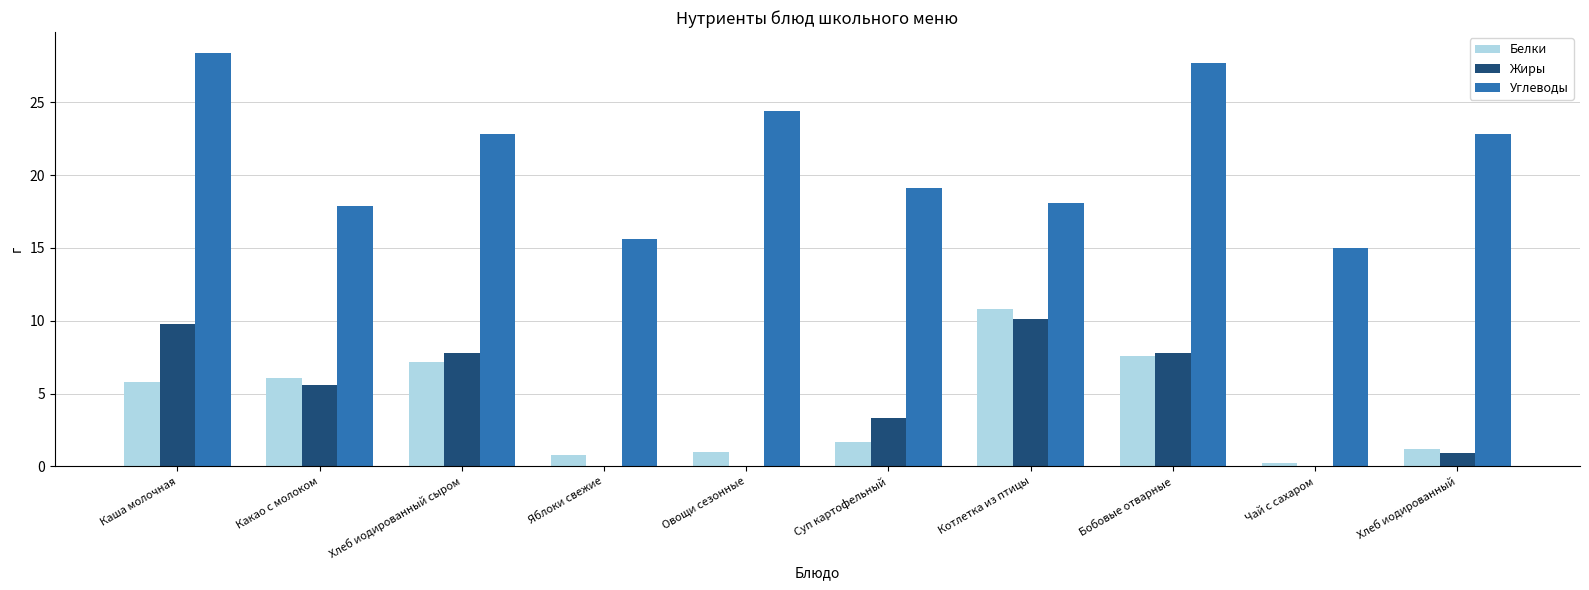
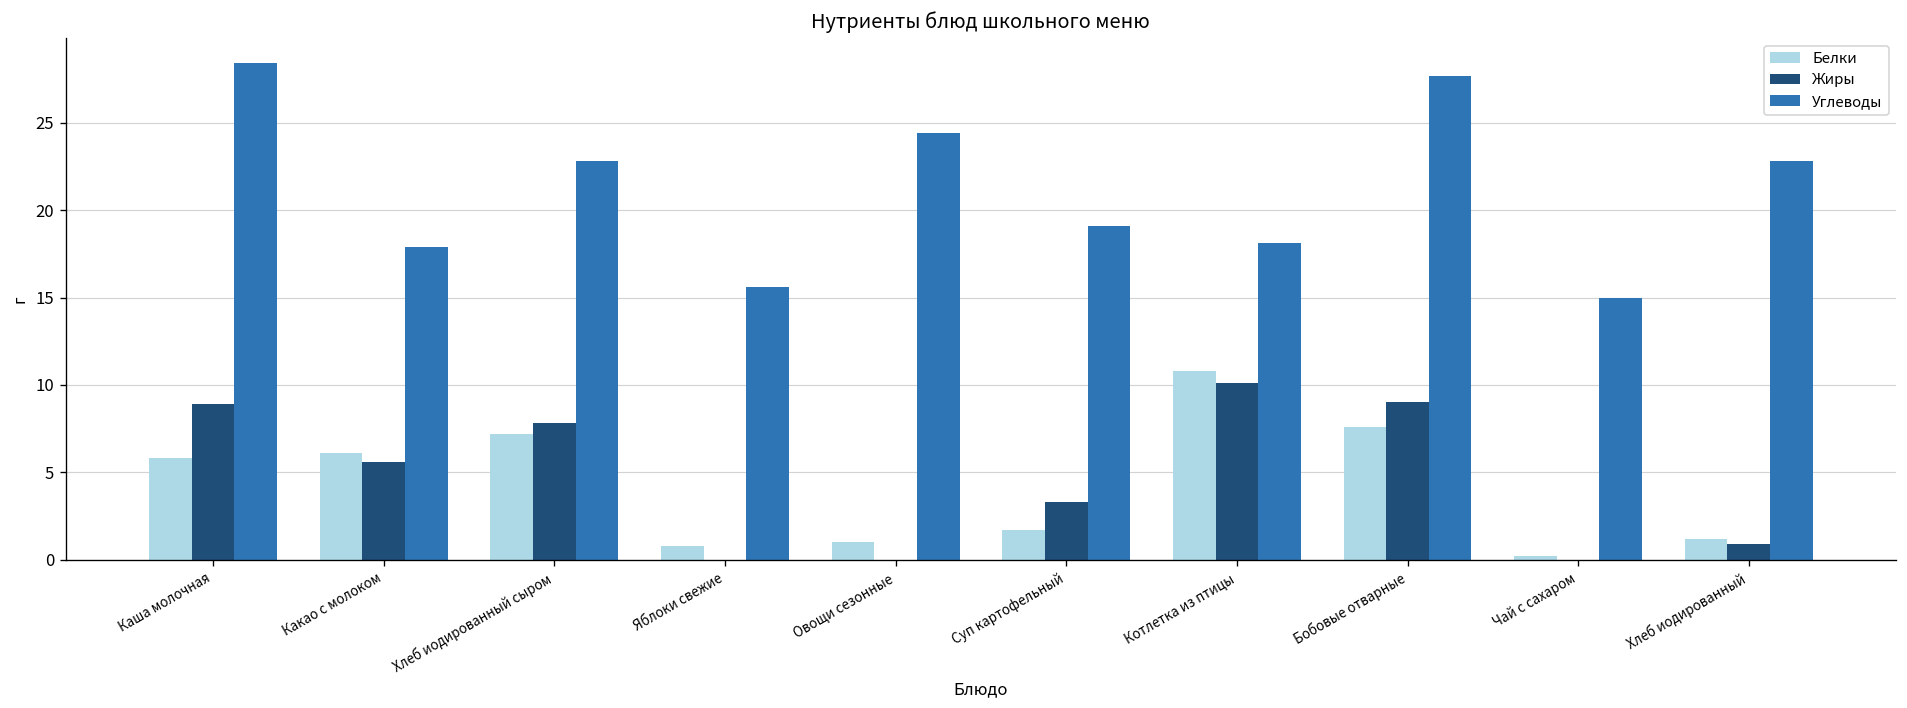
Жиры, Каша молочная: 9.8 -> 8.9
Жиры, Бобовые отварные: 7.8 -> 9.0
